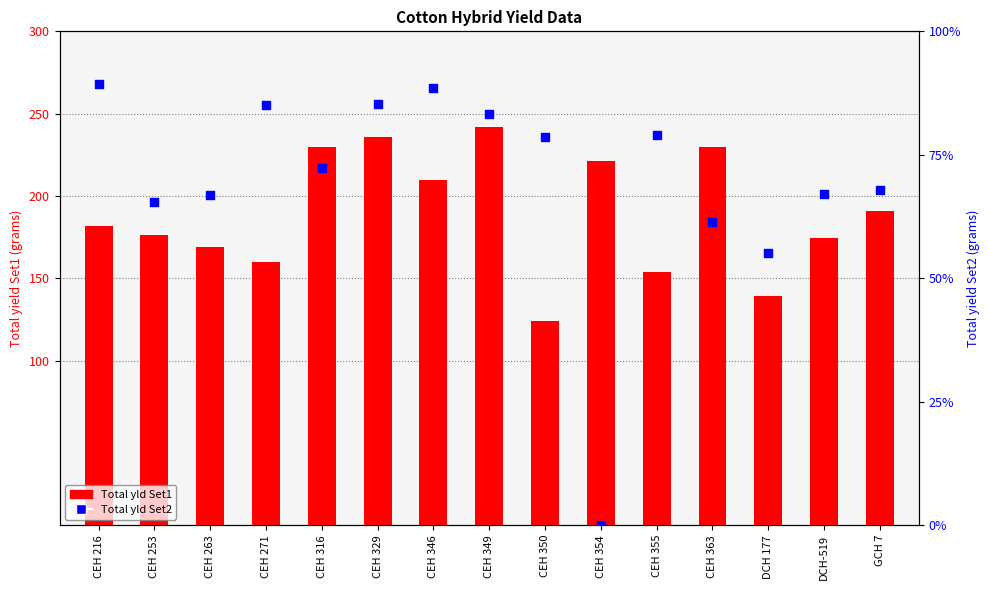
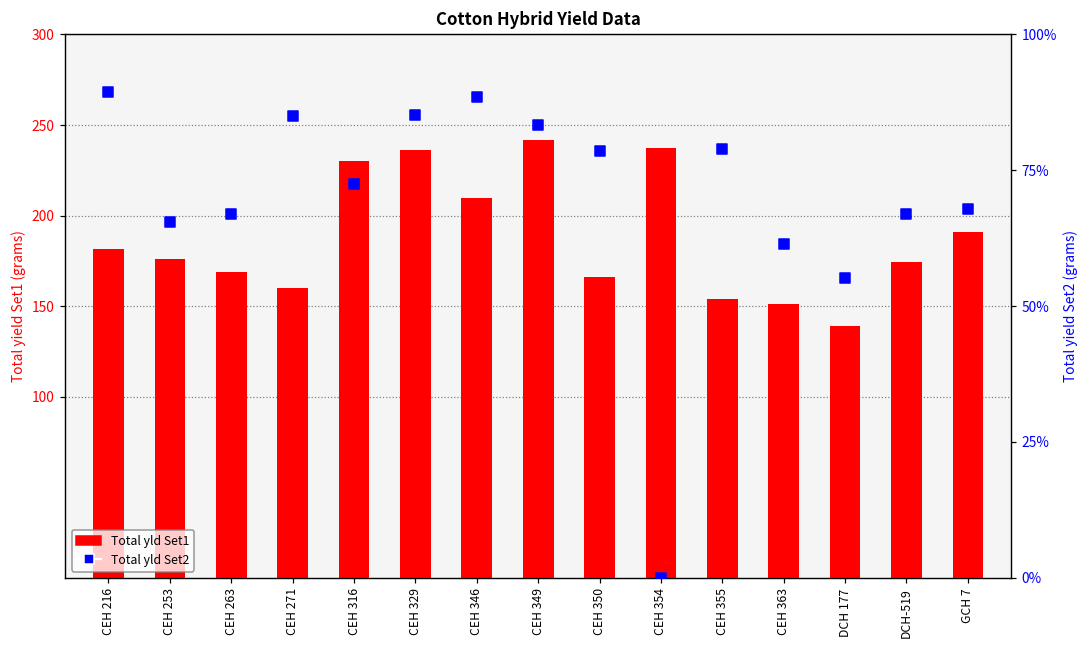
Total yld Set1, CEH 350: 124 -> 166
Total yld Set1, CEH 354: 221 -> 237
Total yld Set1, CEH 363: 230 -> 151
